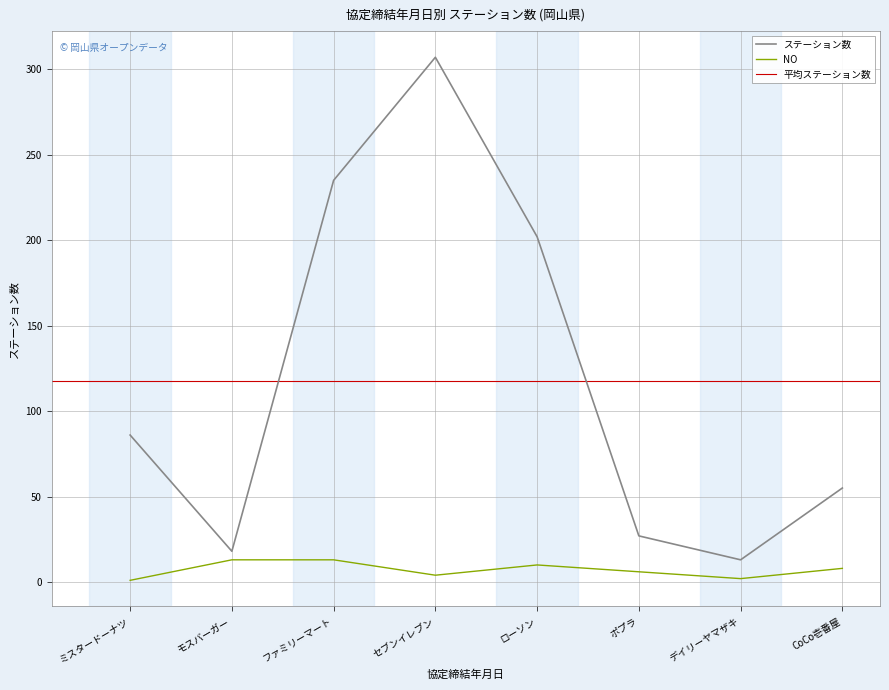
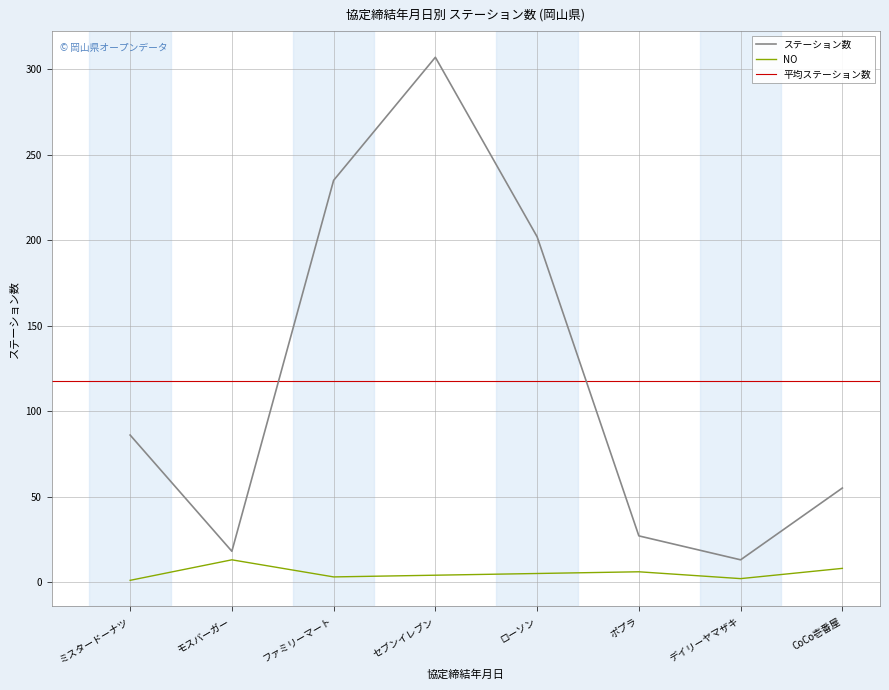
NO, ファミリーマート: 13 -> 3
NO, ローソン: 10 -> 5
